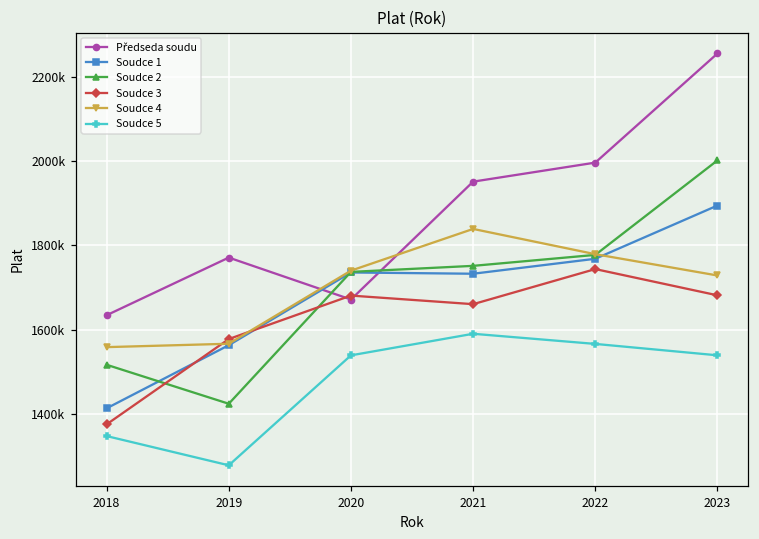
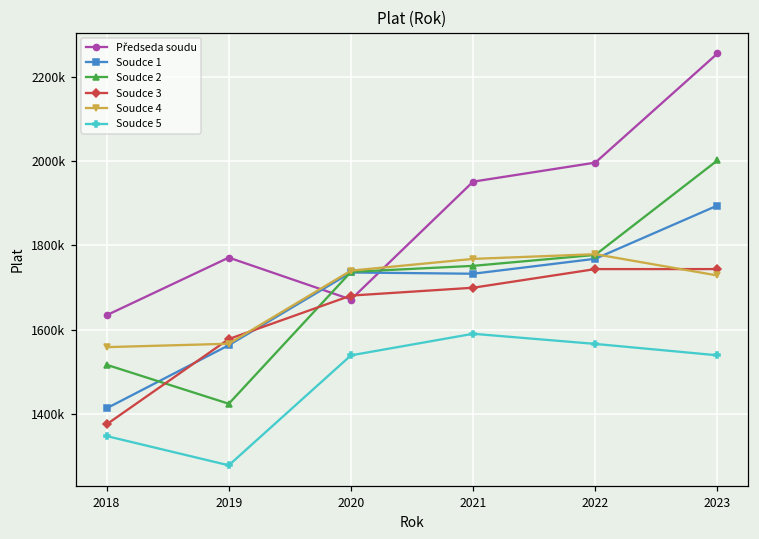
Soudce 3, 2021: 1660000 -> 1700000
Soudce 4, 2021: 1840000 -> 1770000
Soudce 3, 2023: 1680000 -> 1740000
